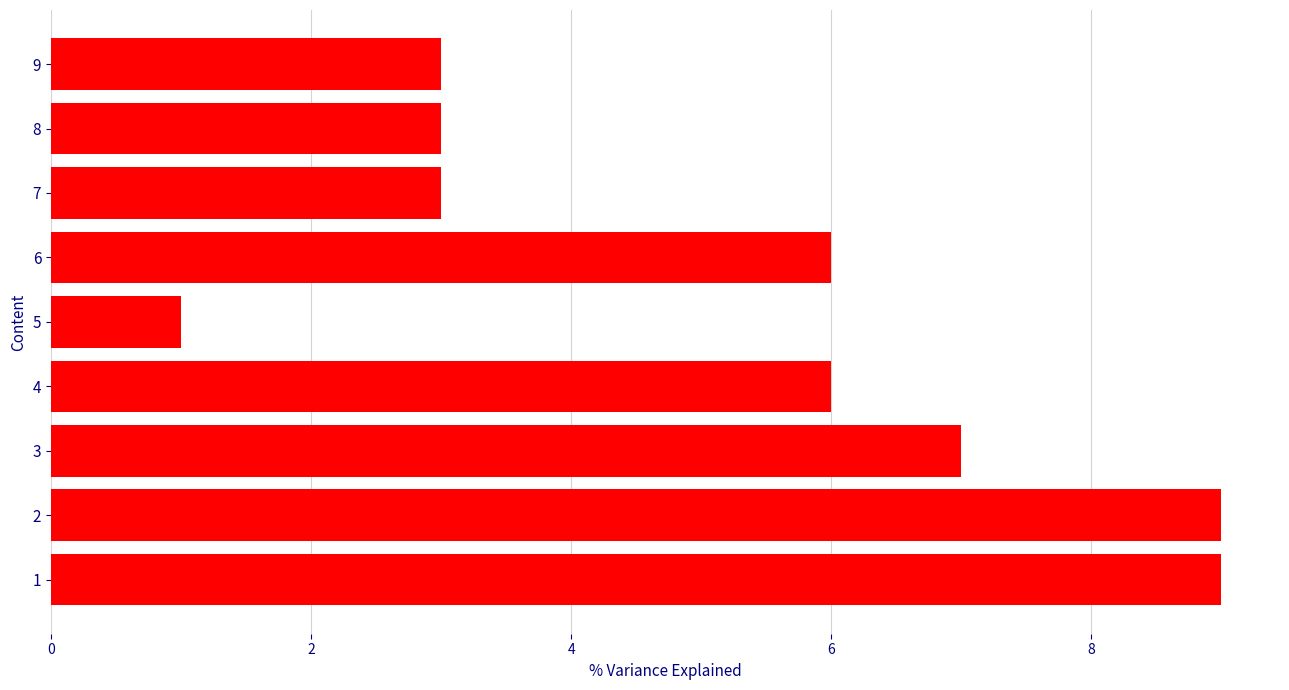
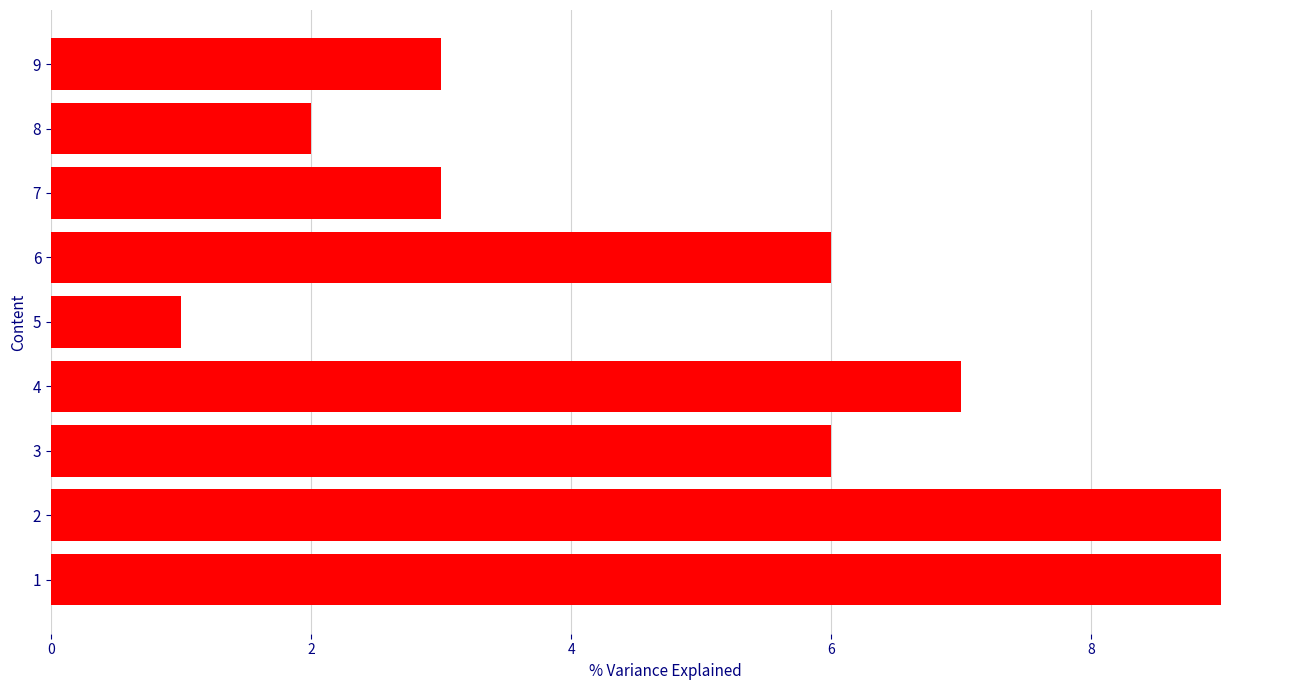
8: 3 -> 2
4: 6 -> 7
3: 7 -> 6
